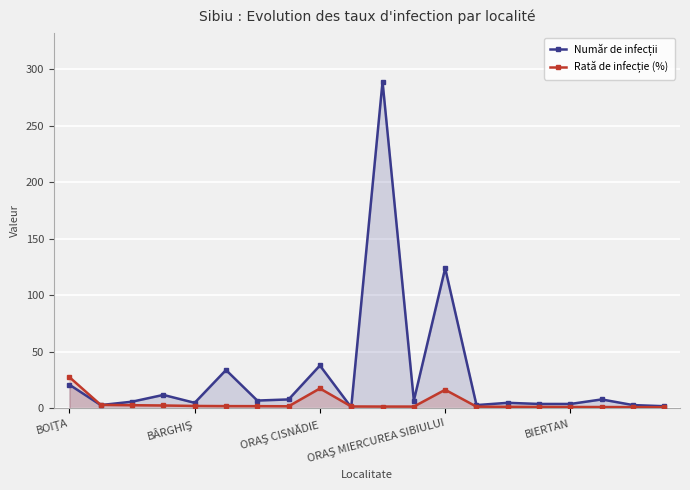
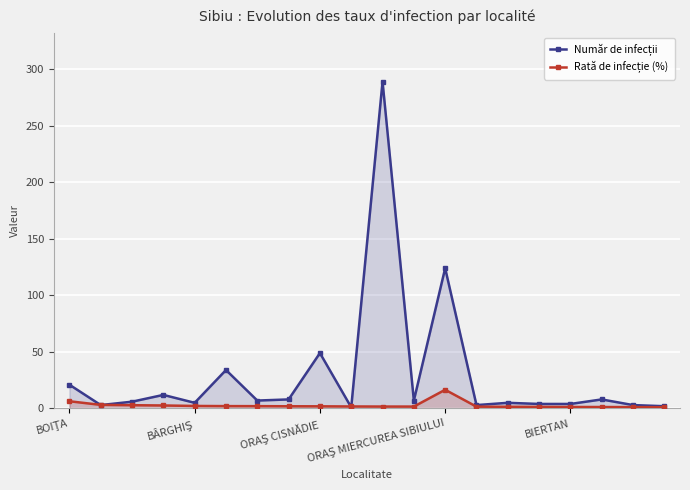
Rată de infecție (%), BOIŢA: 28 -> 6
Număr de infecții, ORAŞ CISNĂDIE: 38 -> 49
Rată de infecție (%), ORAŞ CISNĂDIE: 18 -> 2
